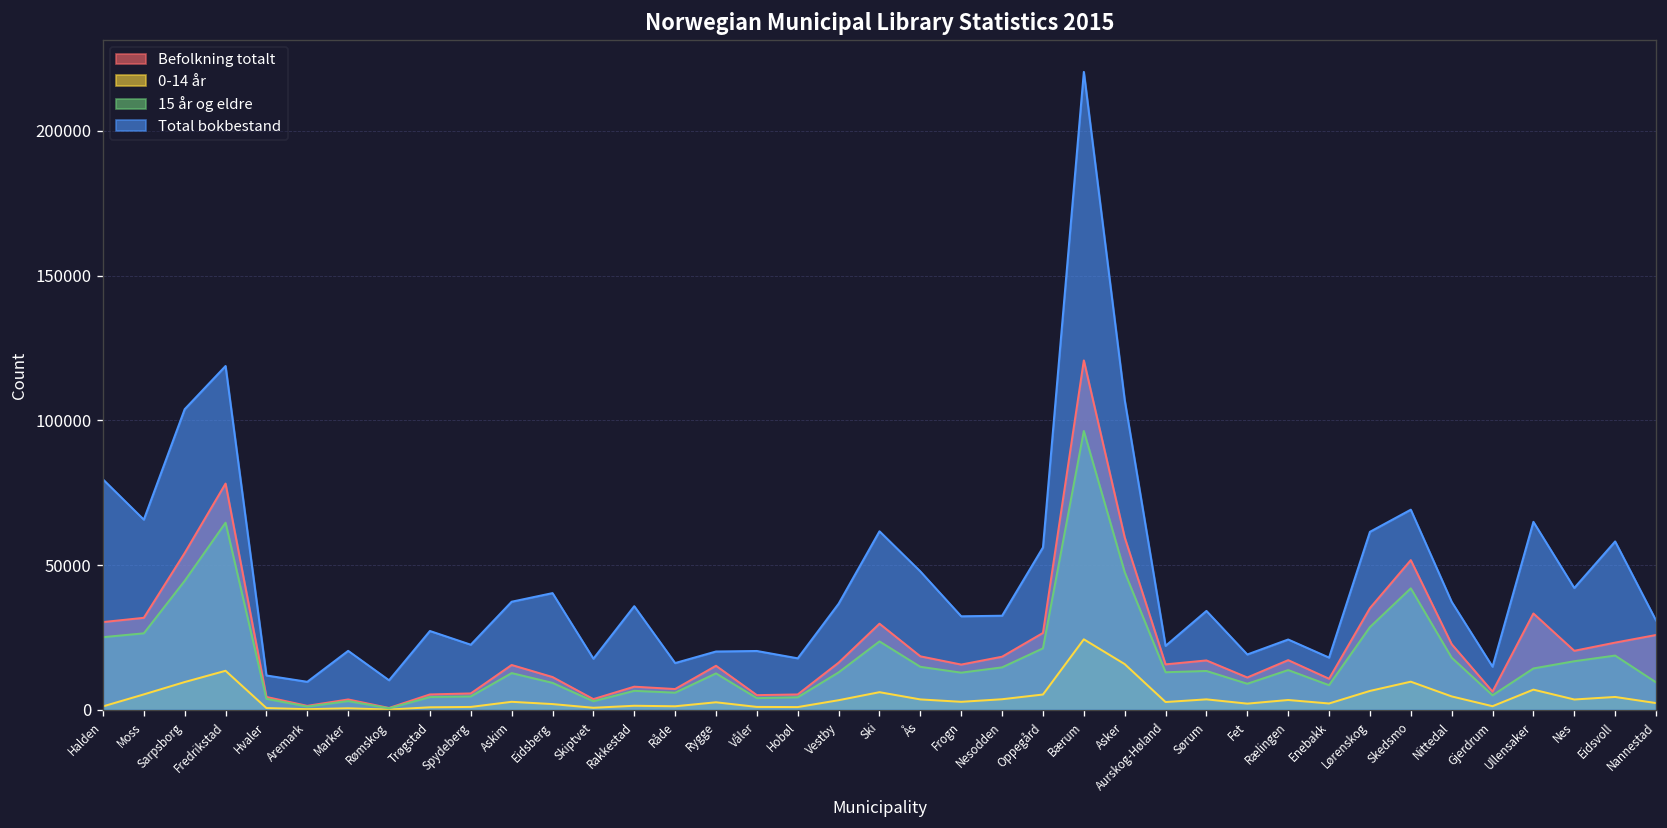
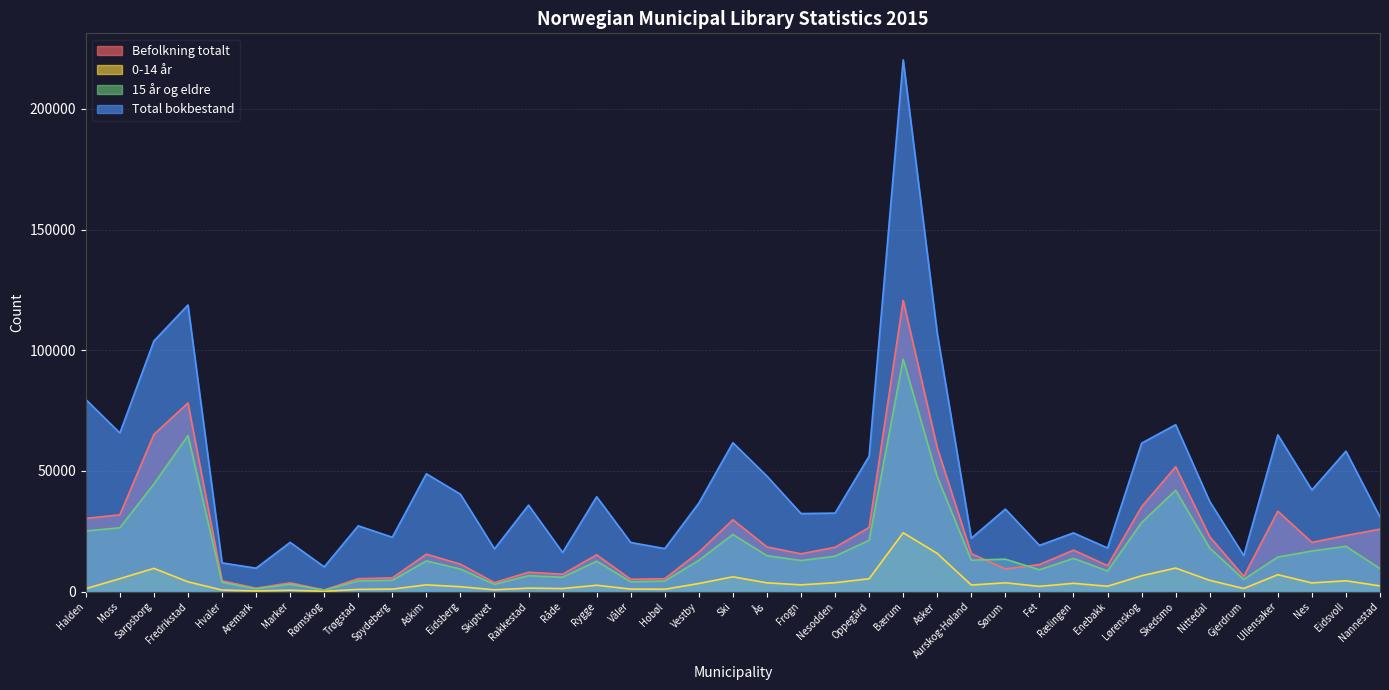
Befolkning totalt, Sarpsborg: 54000 -> 65000
0-14 år, Fredrikstad: 14000 -> 4000
Total bokbestand, Askim: 37000 -> 49000
Total bokbestand, Rygge: 20000 -> 39000
Befolkning totalt, Sørum: 17000 -> 9000
